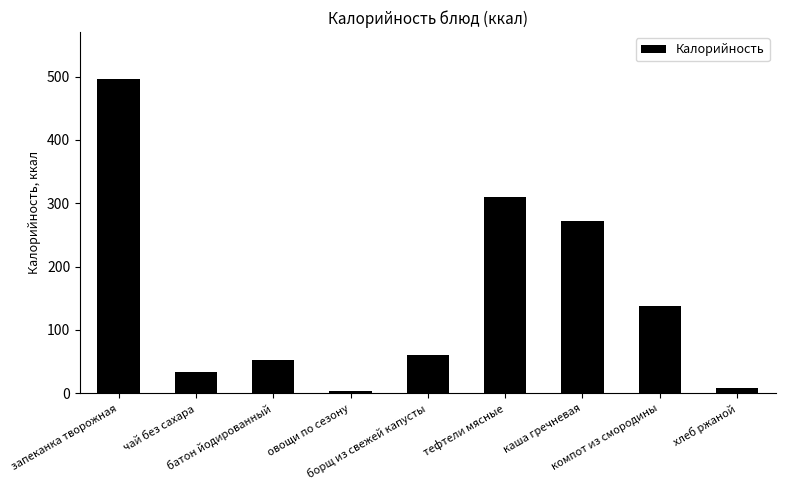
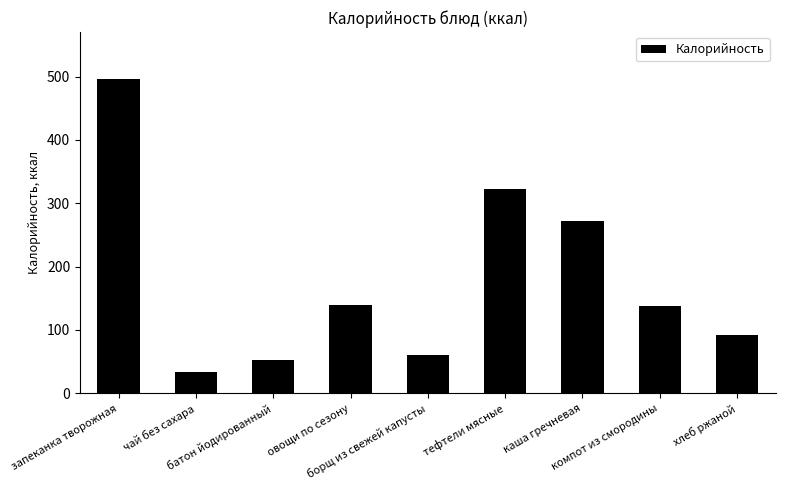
овощи по сезону: 0 -> 140
тефтели мясные: 310 -> 320
хлеб ржаной: 10 -> 90
